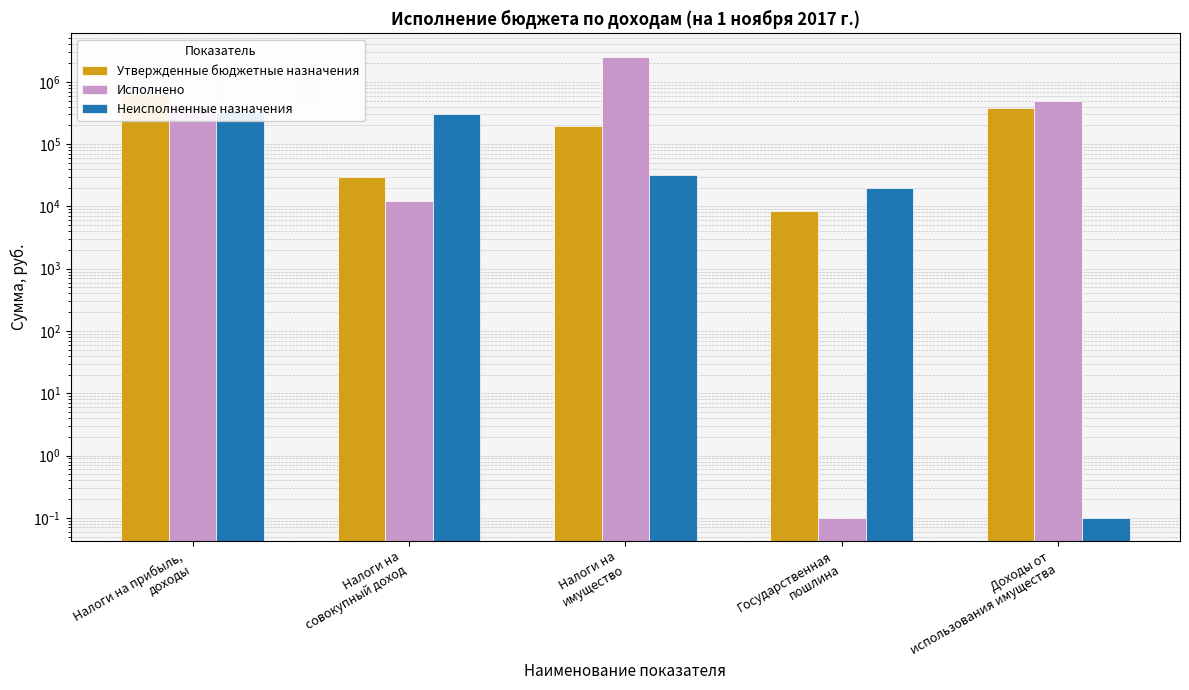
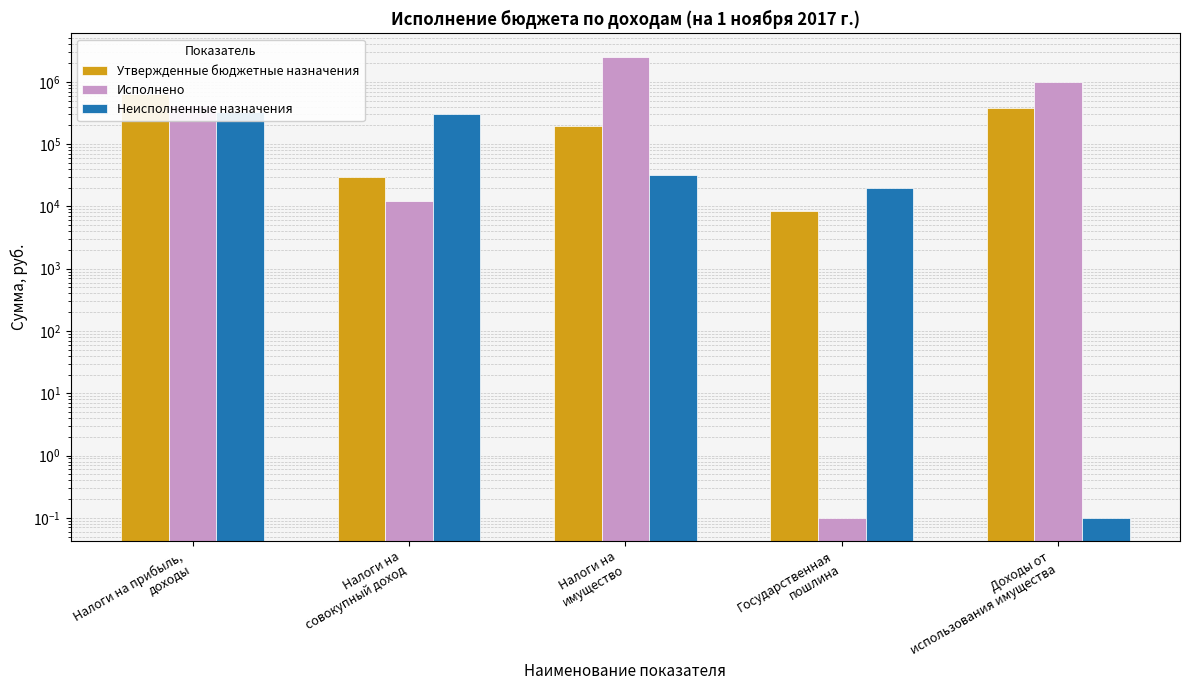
Исполнено, Доходы от использования имущества: 500000 -> 1000000
